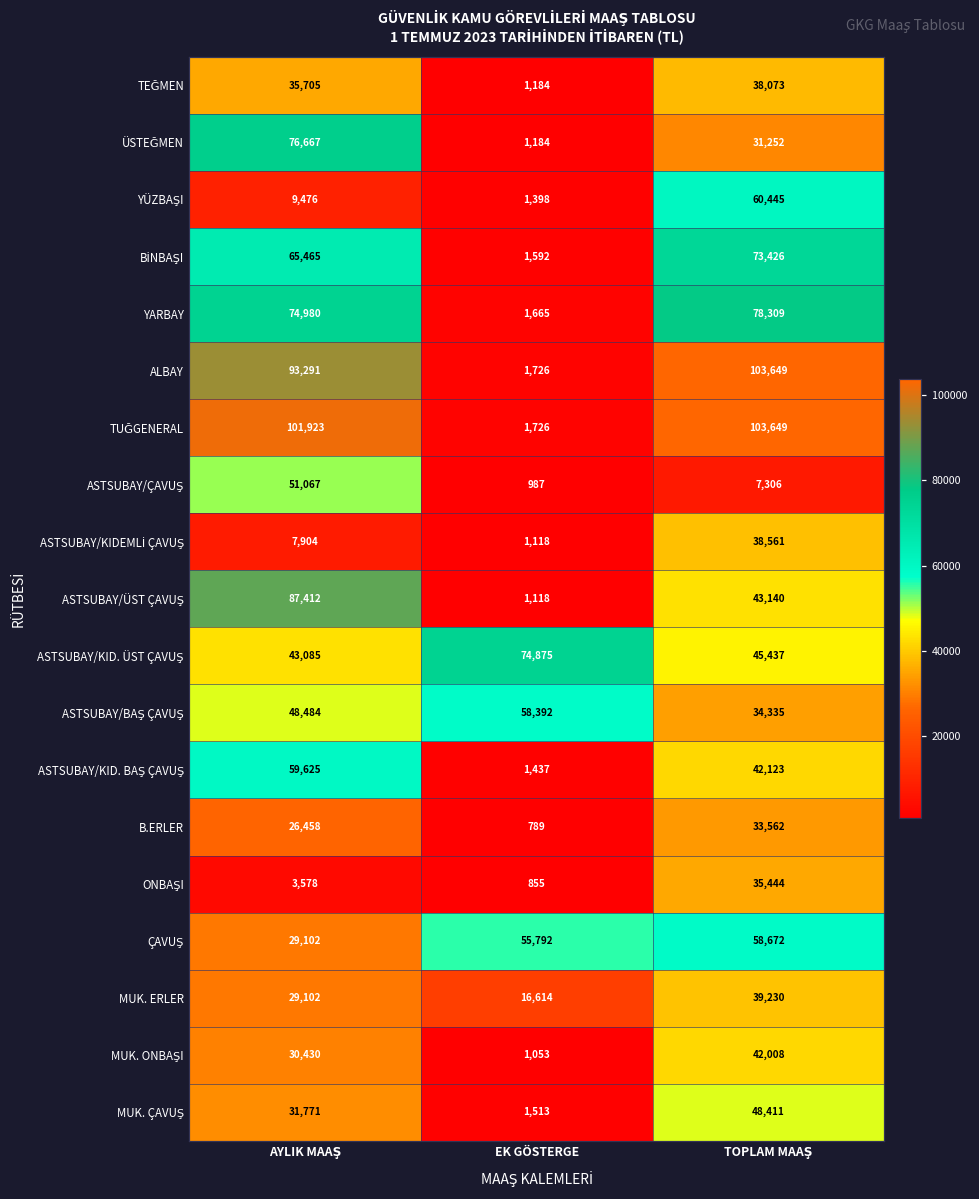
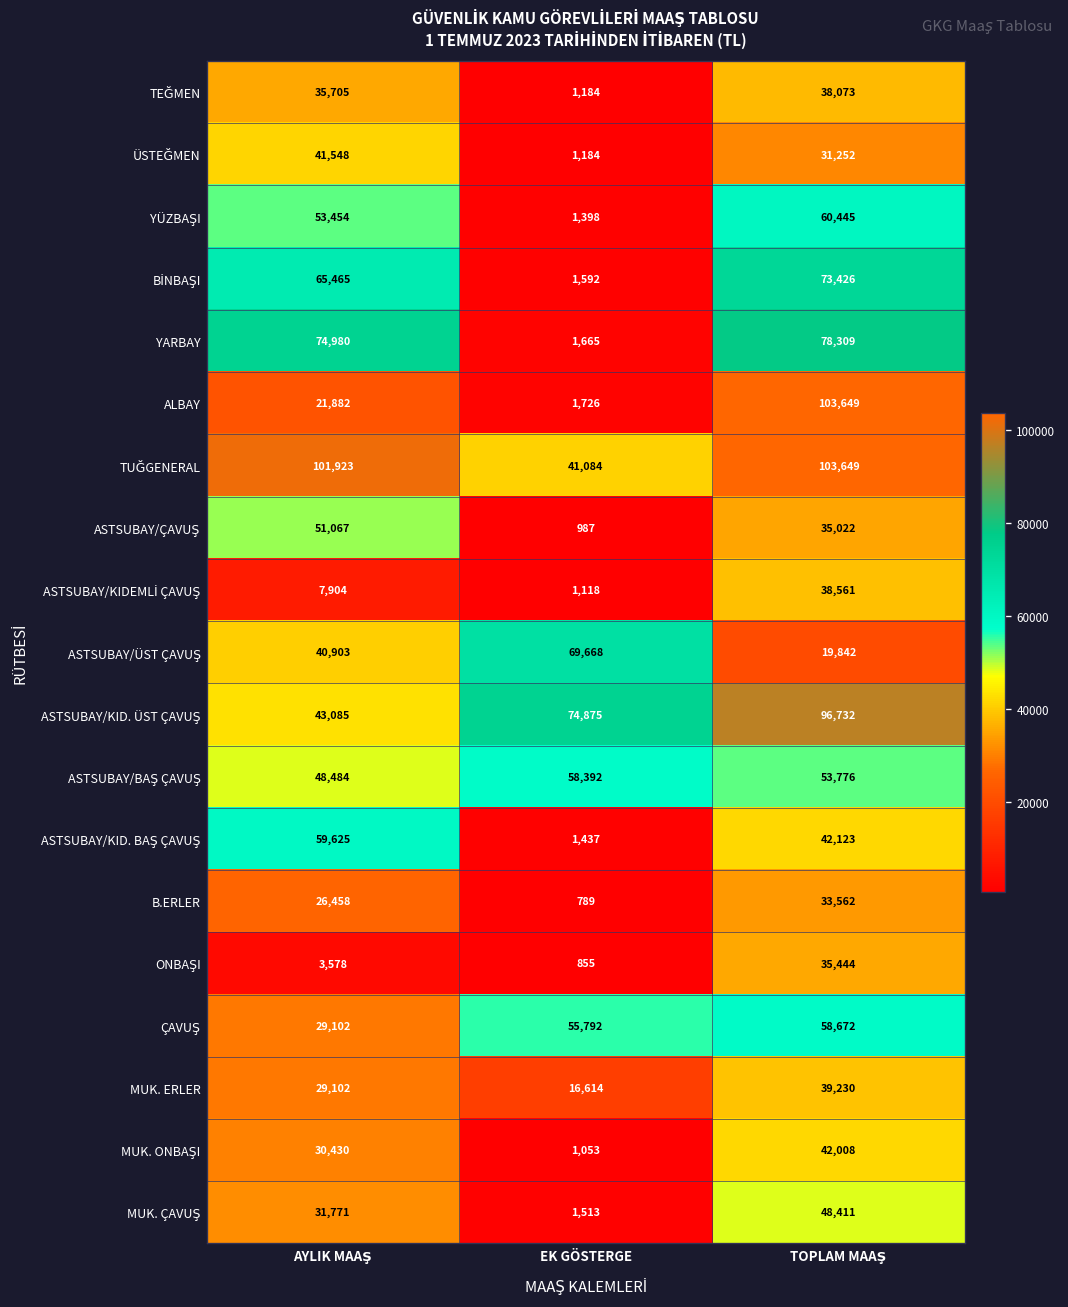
ÜSTEĞMEN, AYLIK MAAŞ: 76,667 -> 41,548
YÜZBAŞI, AYLIK MAAŞ: 9,476 -> 53,454
ALBAY, AYLIK MAAŞ: 93,291 -> 21,882
TUĞGENERAL, EK GÖSTERGE: 1,726 -> 41,084
ASTSUBAY/ÇAVUŞ, TOPLAM MAAŞ: 7,306 -> 35,022
ASTSUBAY/ÜST ÇAVUŞ, AYLIK MAAŞ: 87,412 -> 40,903
ASTSUBAY/ÜST ÇAVUŞ, EK GÖSTERGE: 1,118 -> 69,668
ASTSUBAY/ÜST ÇAVUŞ, TOPLAM MAAŞ: 43,140 -> 19,842
ASTSUBAY/KID. ÜST ÇAVUŞ, TOPLAM MAAŞ: 45,437 -> 96,732
ASTSUBAY/BAŞ ÇAVUŞ, TOPLAM MAAŞ: 34,335 -> 53,776
